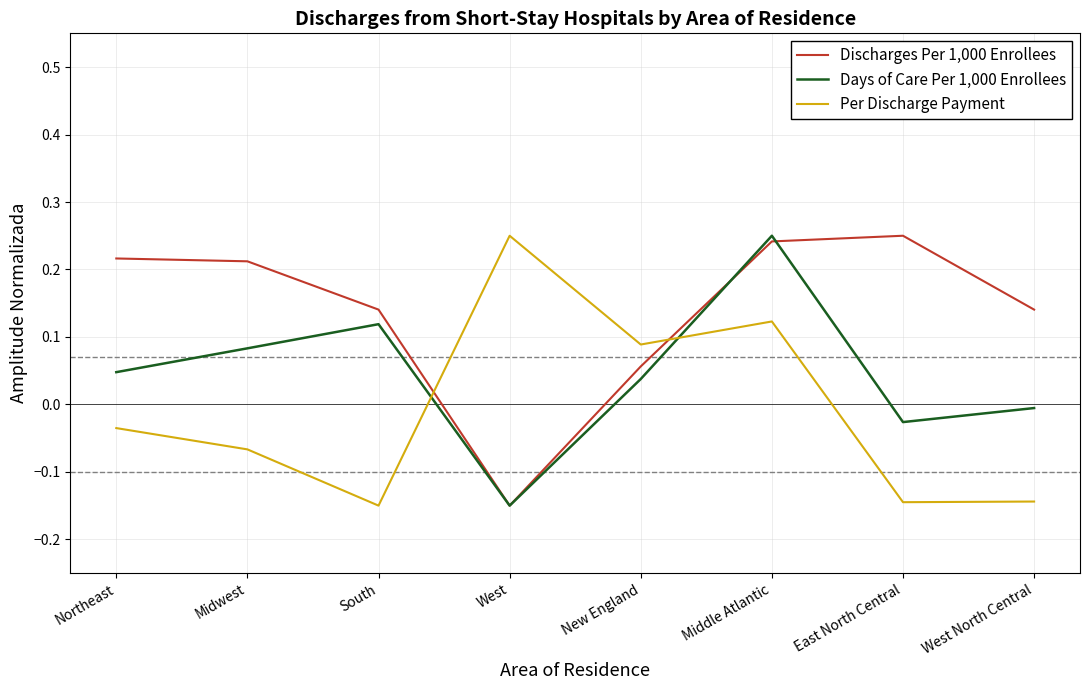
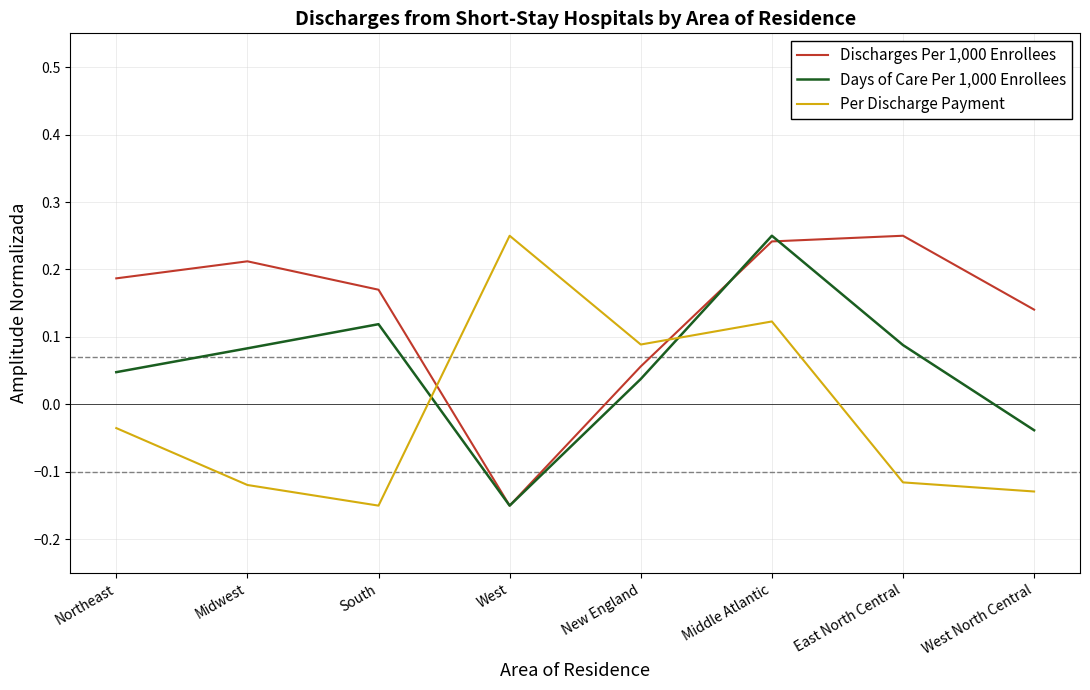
Discharges Per 1,000 Enrollees, Northeast: 0.22 -> 0.19
Per Discharge Payment, Midwest: -0.07 -> -0.12
Discharges Per 1,000 Enrollees, South: 0.14 -> 0.17
Days of Care Per 1,000 Enrollees, East North Central: -0.03 -> 0.09
Per Discharge Payment, East North Central: -0.14 -> -0.12
Days of Care Per 1,000 Enrollees, West North Central: -0.01 -> -0.04
Per Discharge Payment, West North Central: -0.14 -> -0.13
